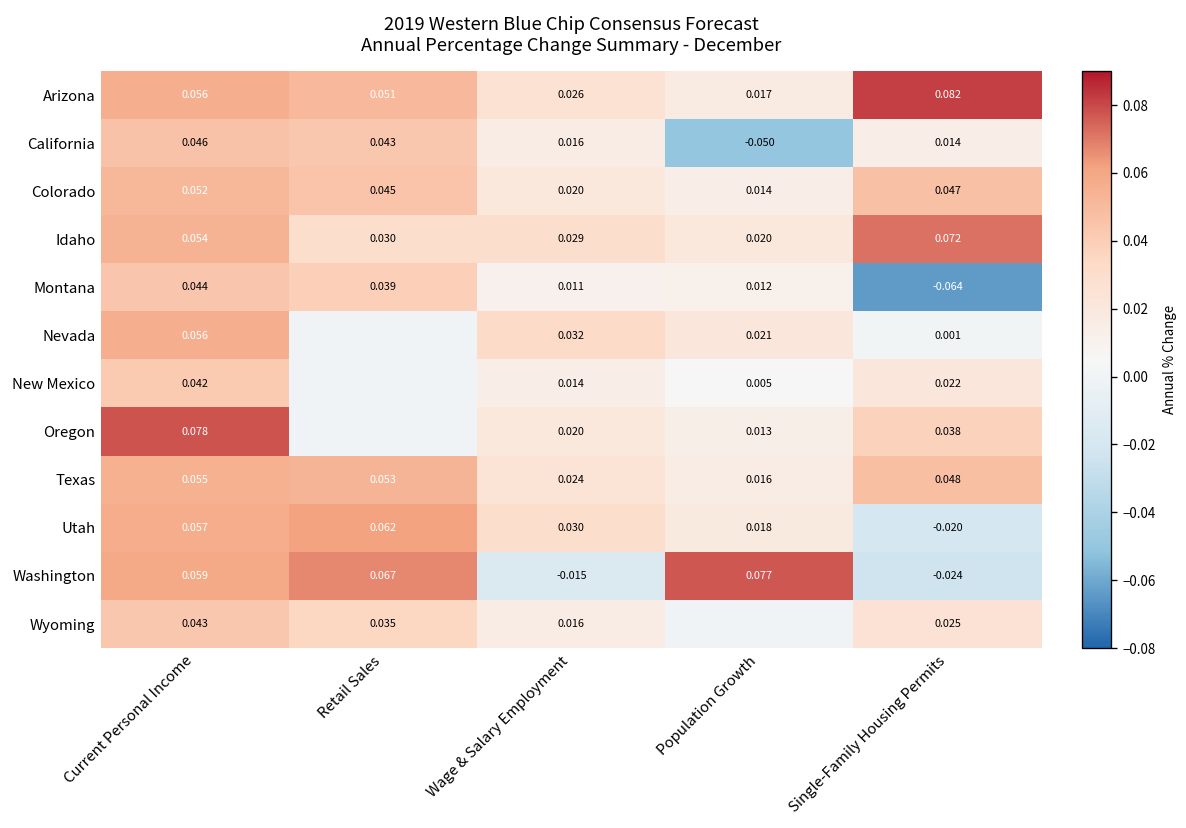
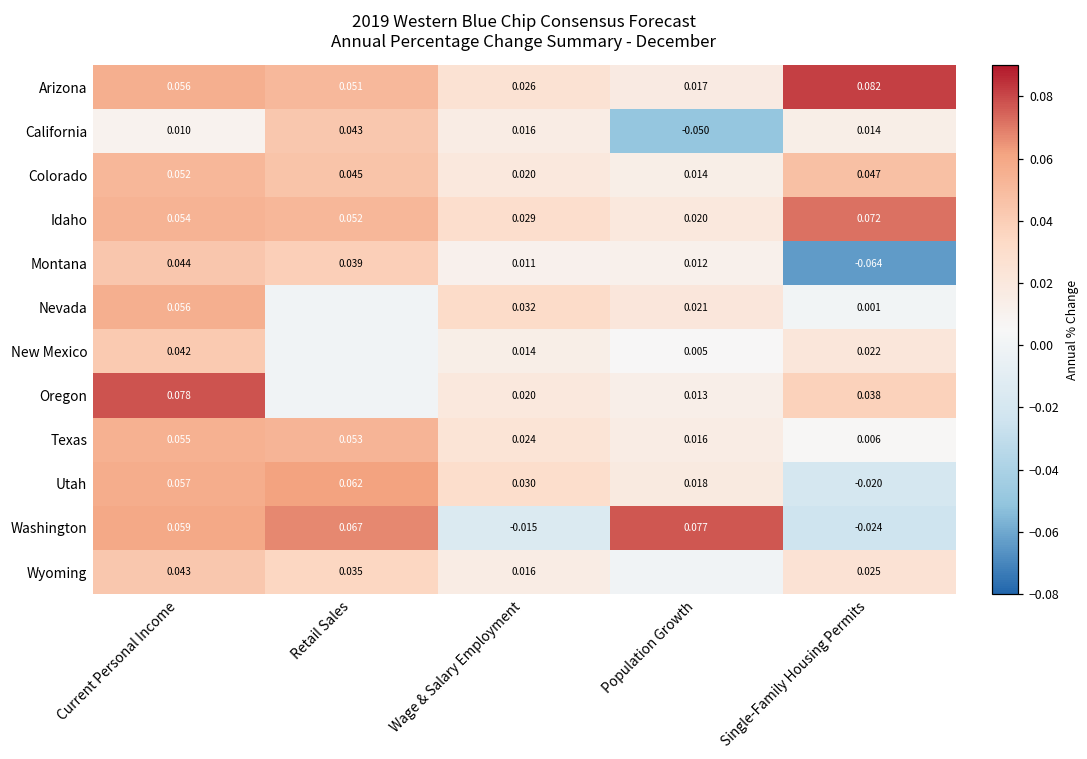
California, Current Personal Income: 0.046 -> 0.010
Idaho, Retail Sales: 0.030 -> 0.052
Texas, Single-Family Housing Permits: 0.048 -> 0.006
